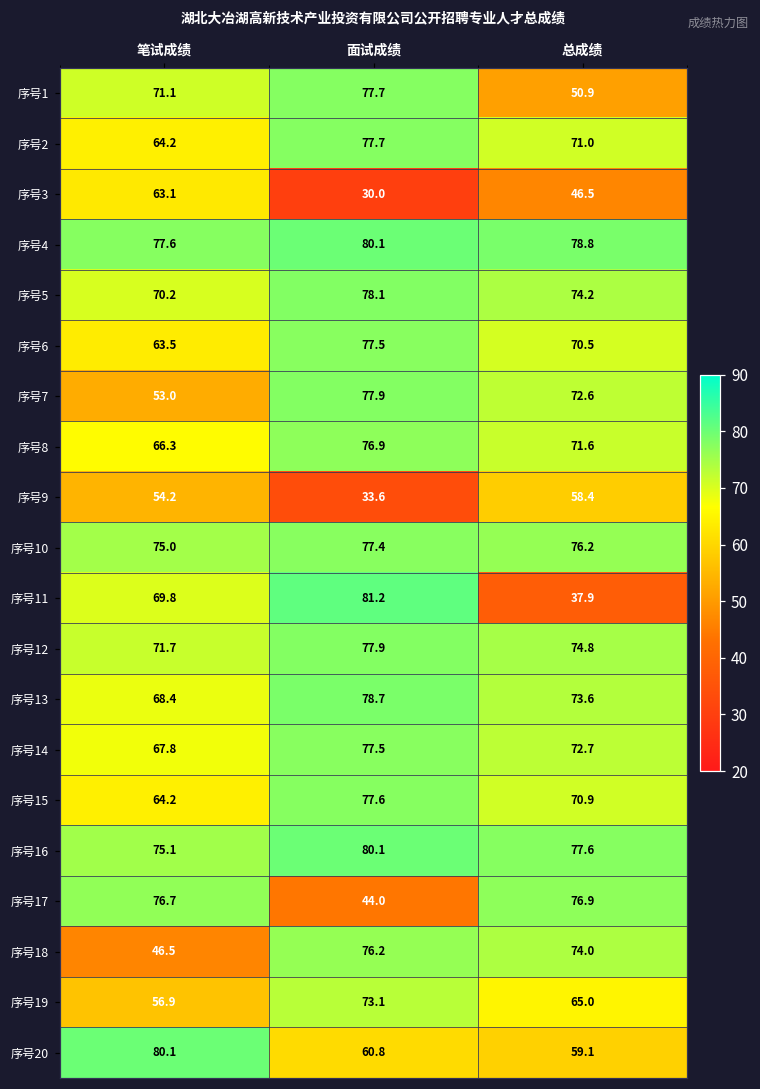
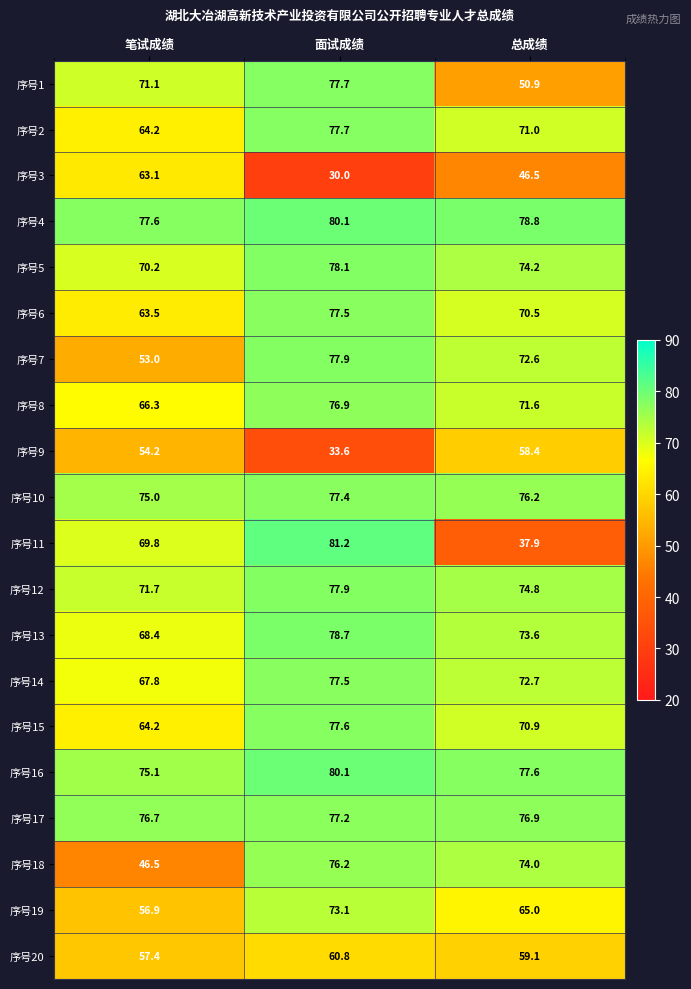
序号17, 面试成绩: 44.0 -> 77.2
序号20, 笔试成绩: 80.1 -> 57.4
